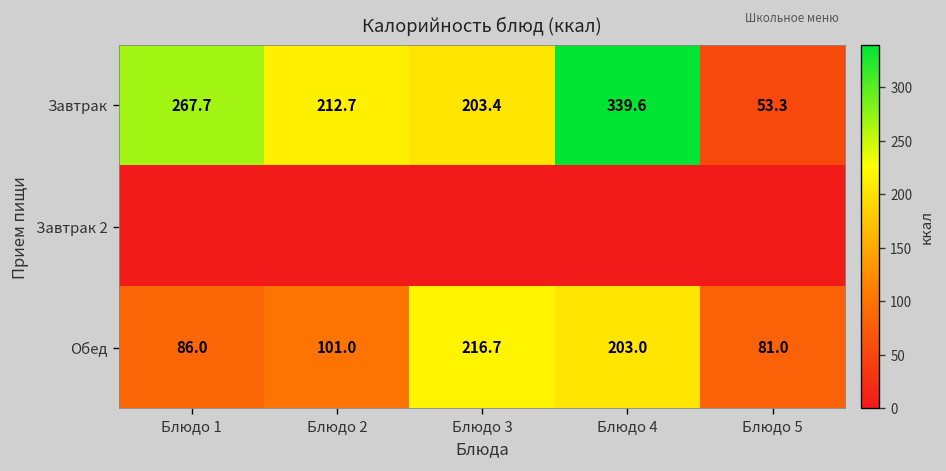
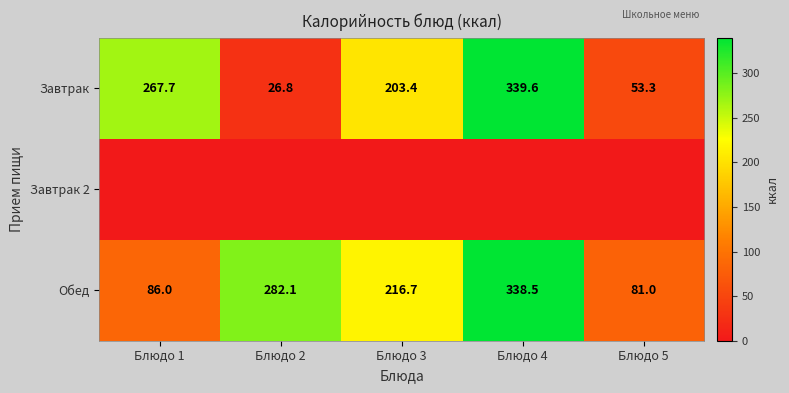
Завтрак, Блюдо 2: 212.7 -> 26.8
Обед, Блюдо 2: 101.0 -> 282.1
Обед, Блюдо 4: 203.0 -> 338.5
